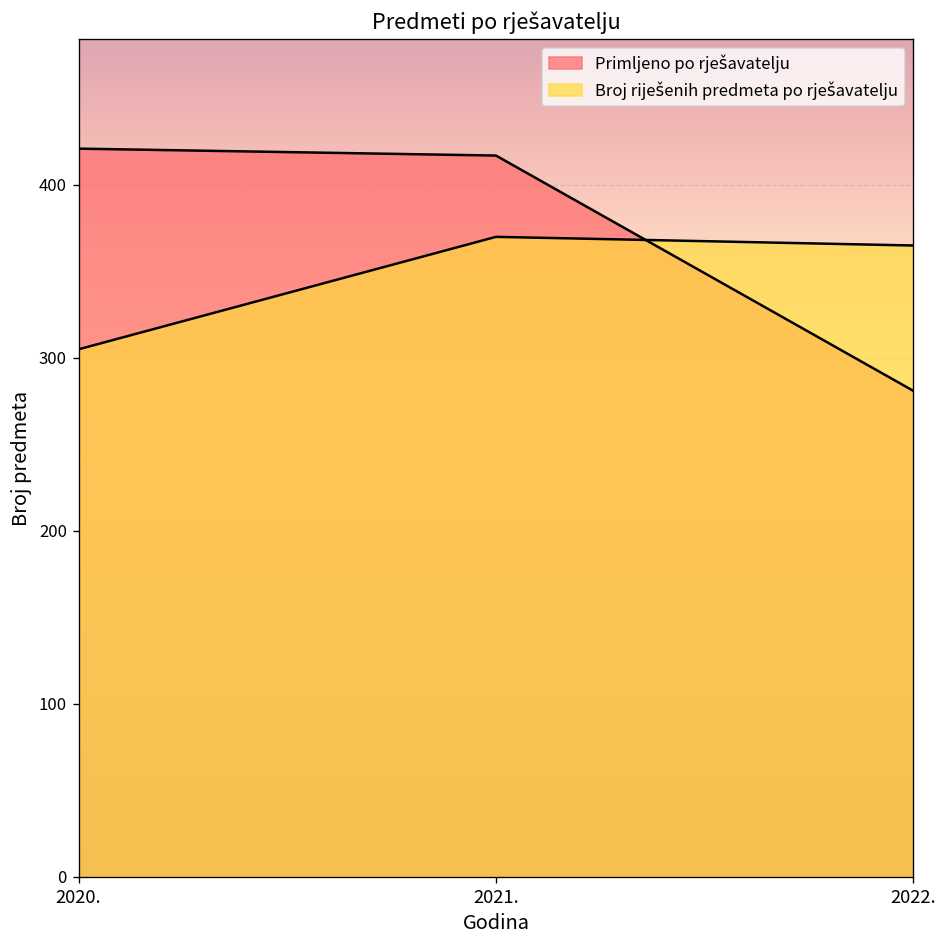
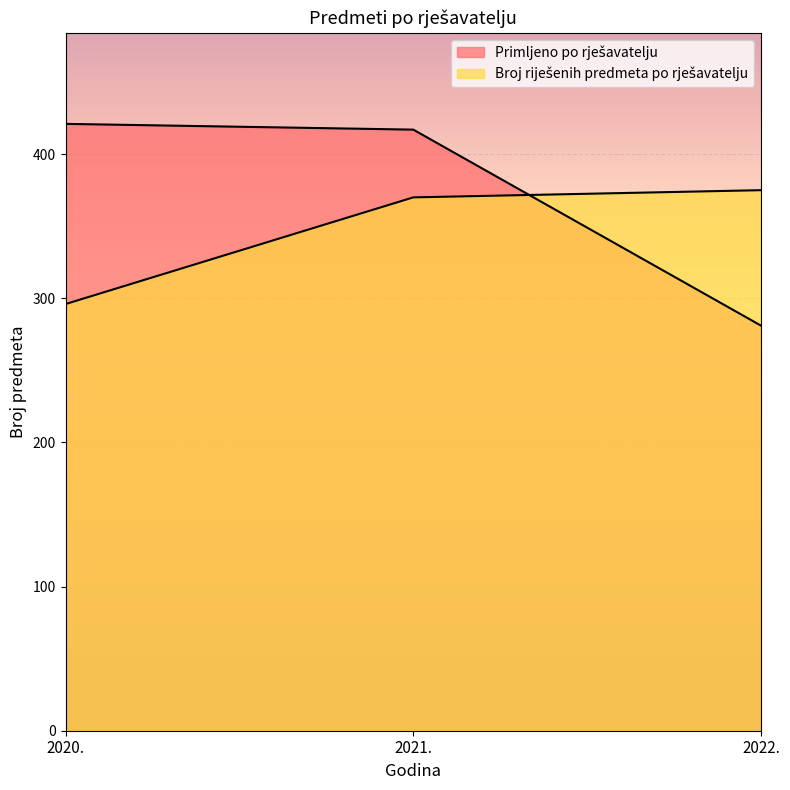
Broj riješenih predmeta po rješavatelju, 2020.: 305 -> 296
Broj riješenih predmeta po rješavatelju, 2022.: 365 -> 375
